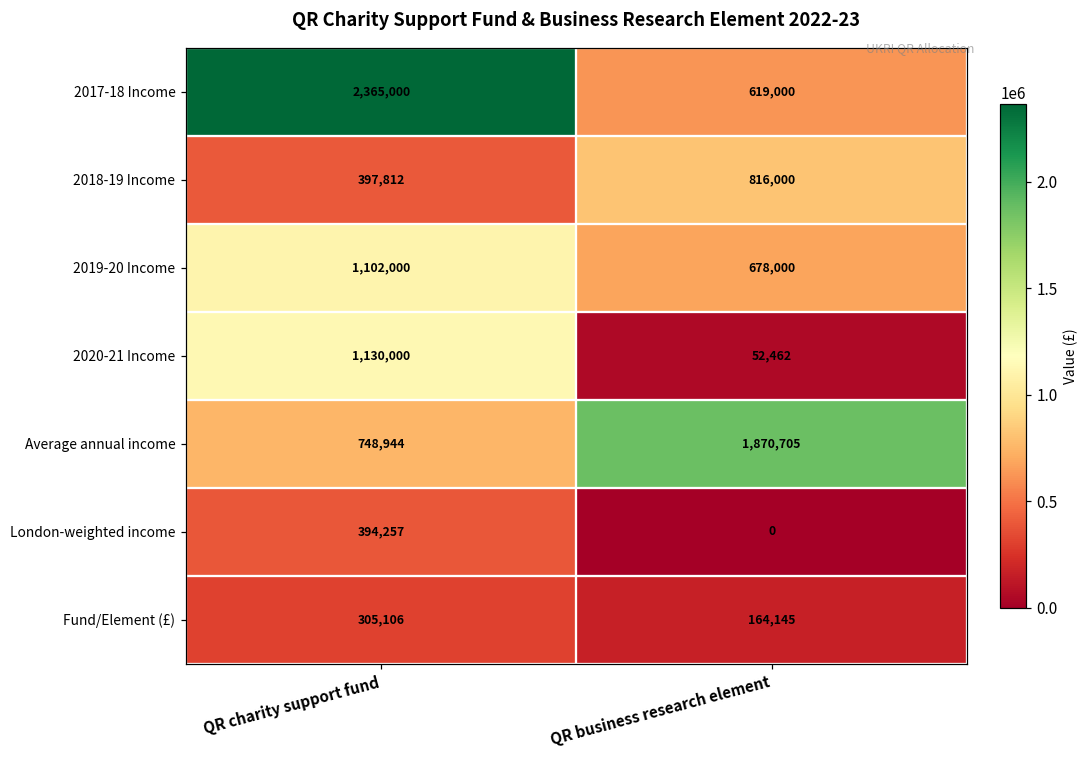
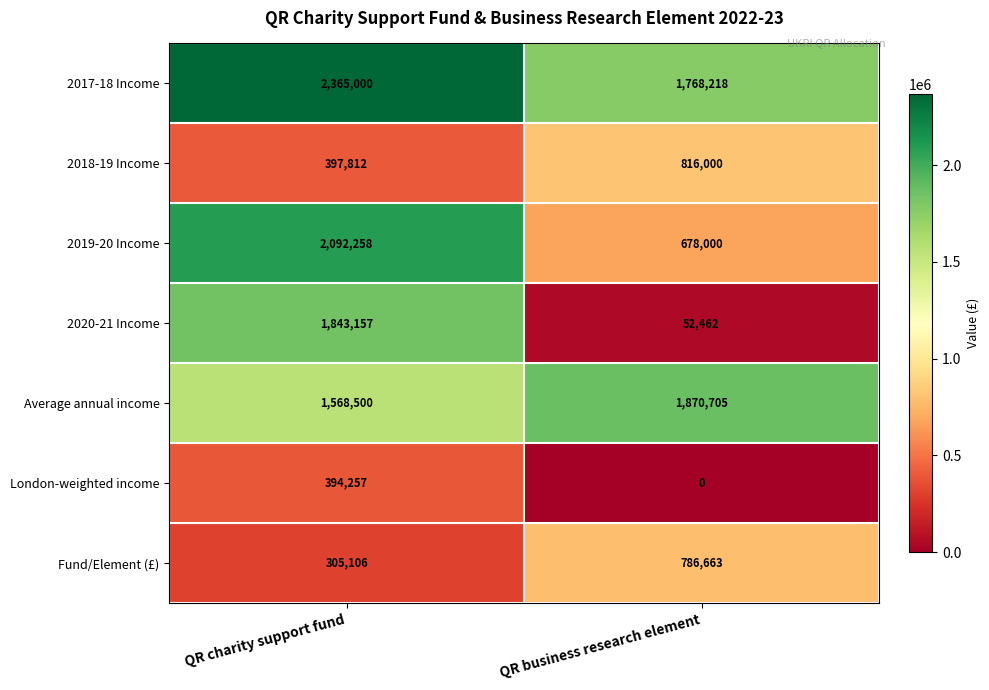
2017-18 Income, QR business research element: 619,000 -> 1,768,218
2019-20 Income, QR charity support fund: 1,102,000 -> 2,092,258
2020-21 Income, QR charity support fund: 1,130,000 -> 1,843,157
Average annual income, QR charity support fund: 748,944 -> 1,568,500
Fund/Element (£), QR business research element: 164,145 -> 786,663
